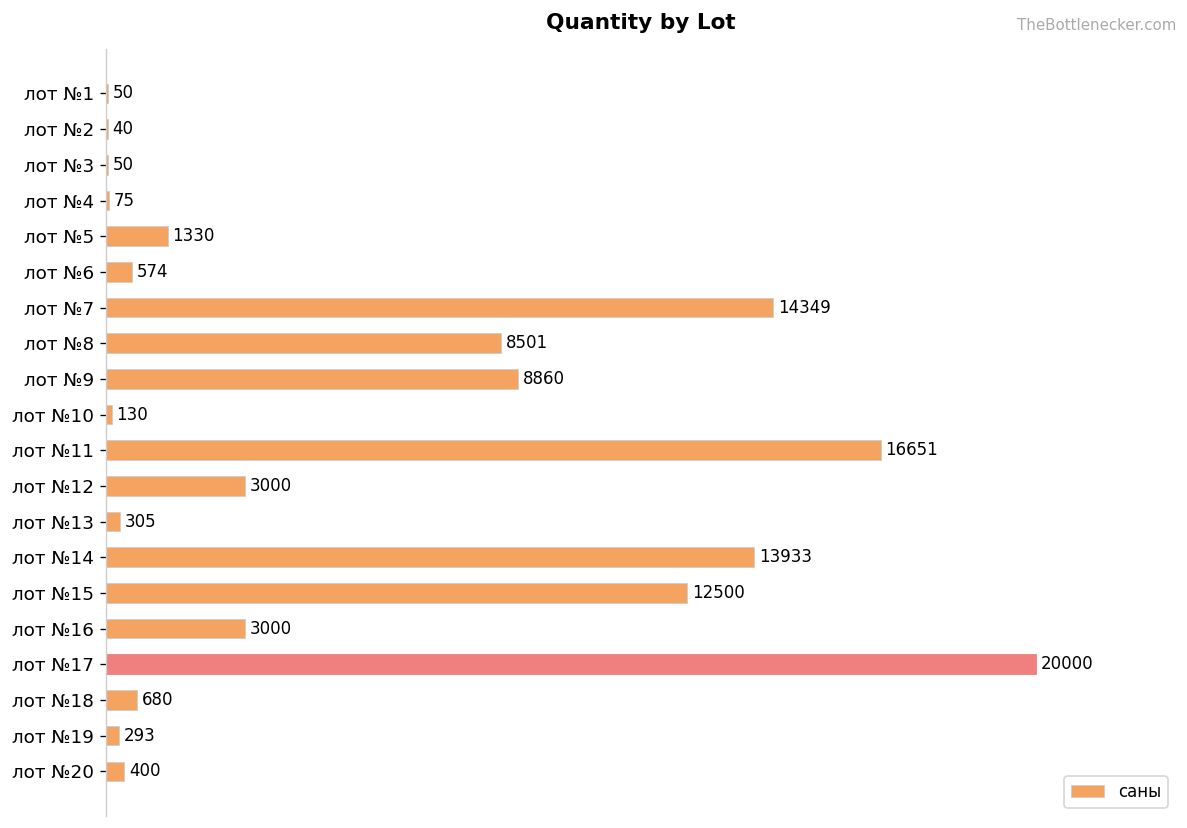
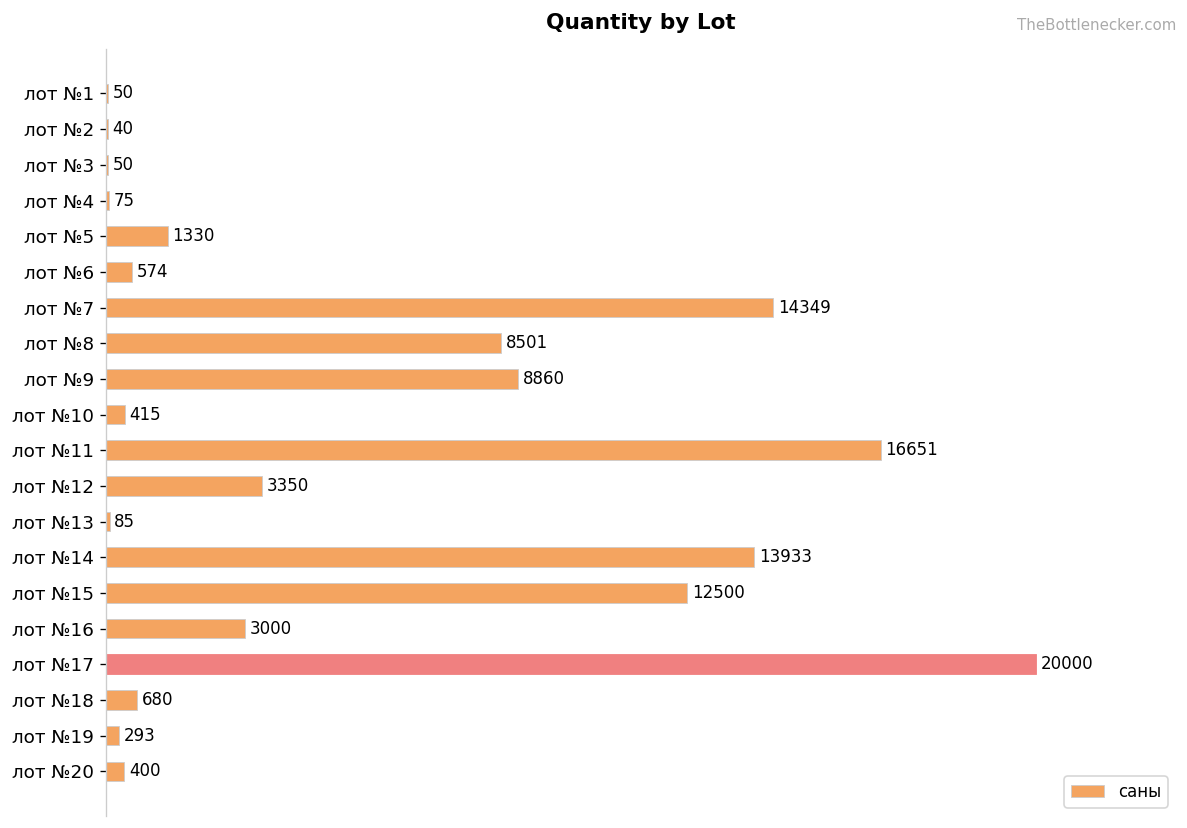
лот №10: 130 -> 415
лот №12: 3000 -> 3350
лот №13: 305 -> 85
